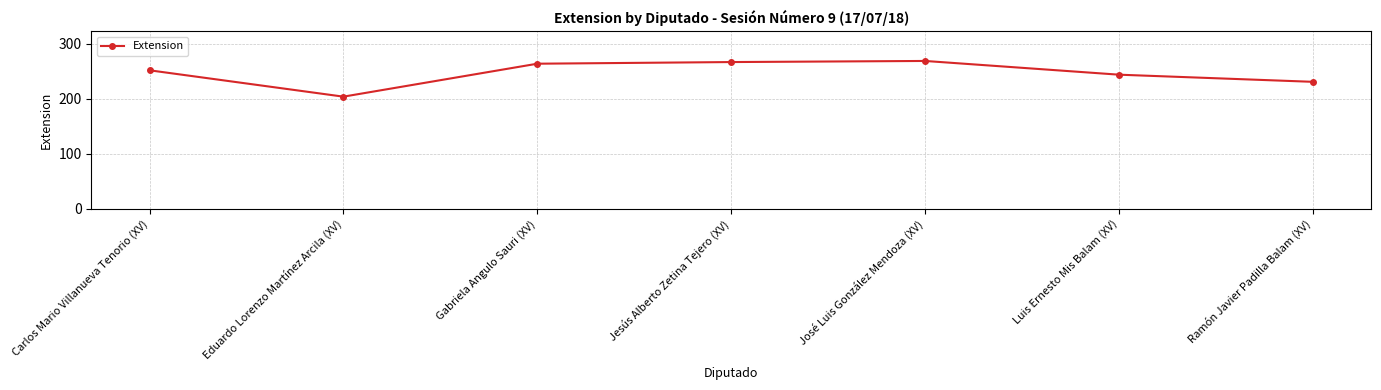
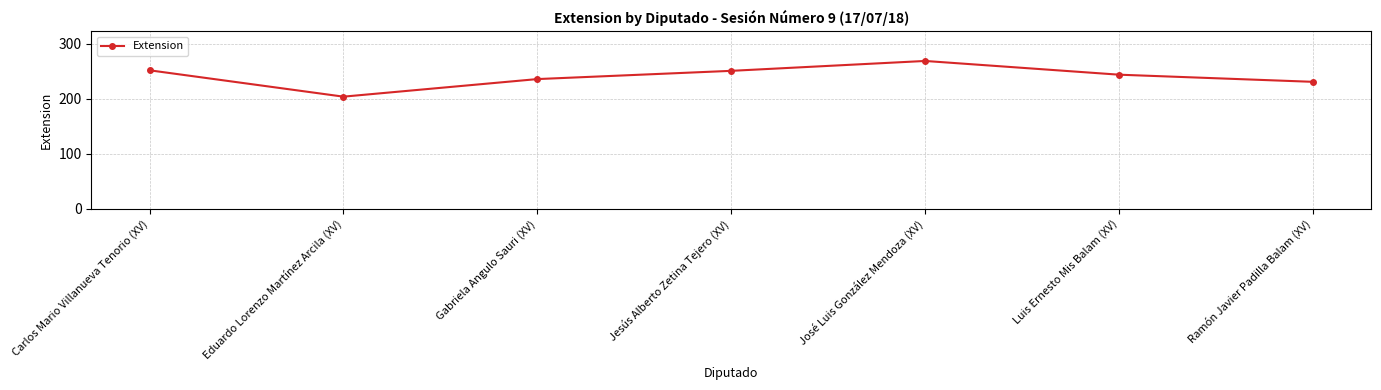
Gabriela Angulo Sauri (XV): 260 -> 240
Jesús Alberto Zetina Tejero (XV): 270 -> 250
